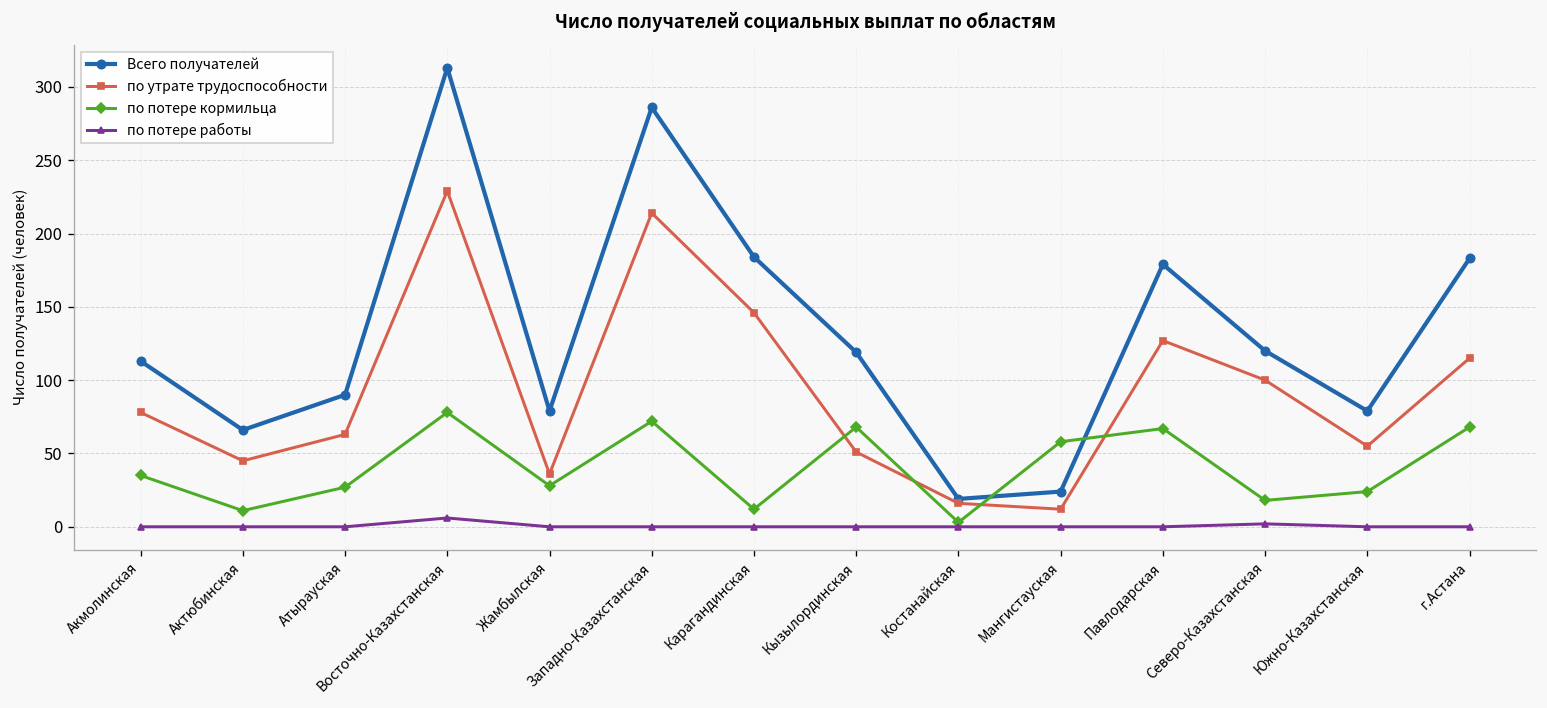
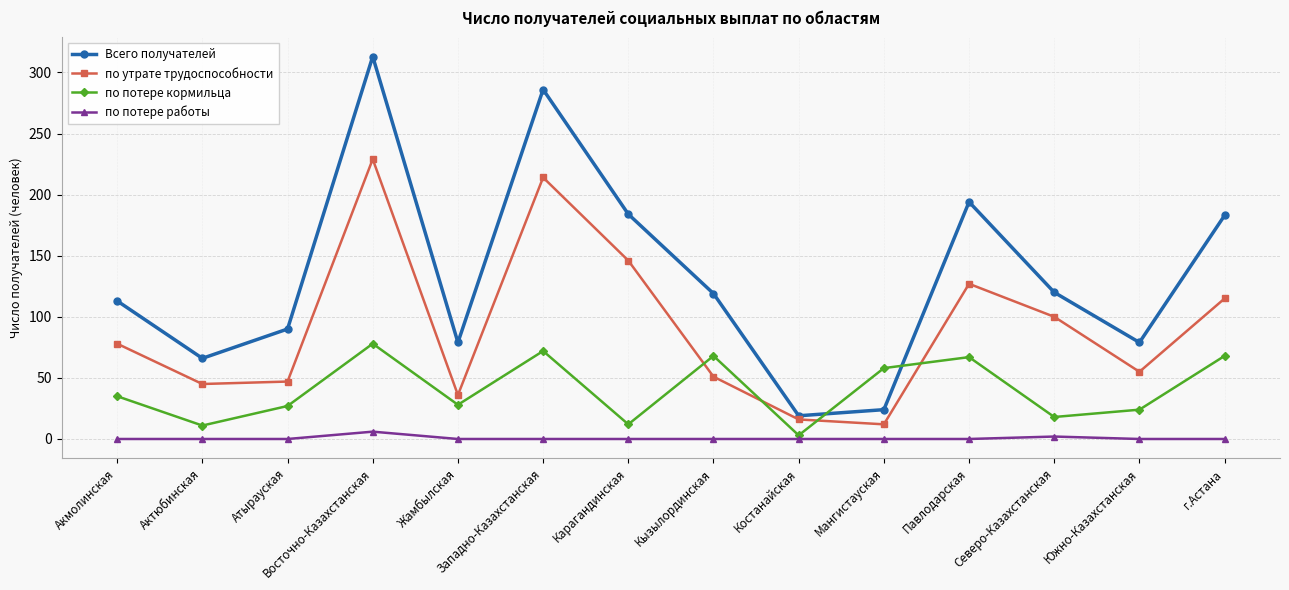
по утрате трудоспособности, Атырауская: 63 -> 47
Всего получателей, Павлодарская: 179 -> 194
